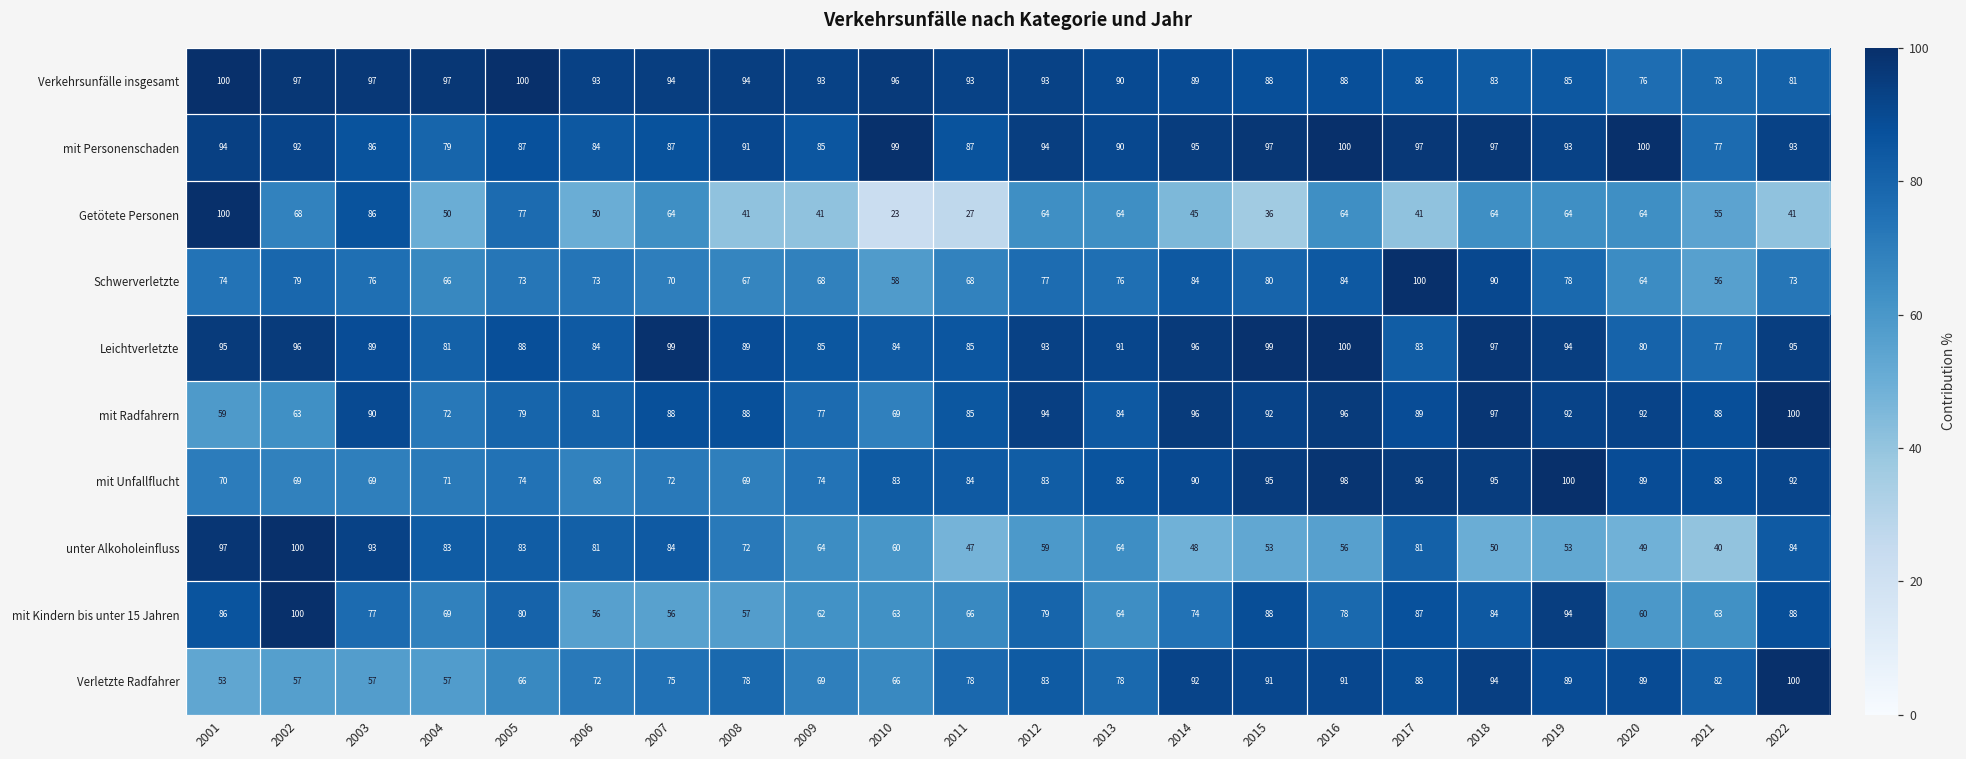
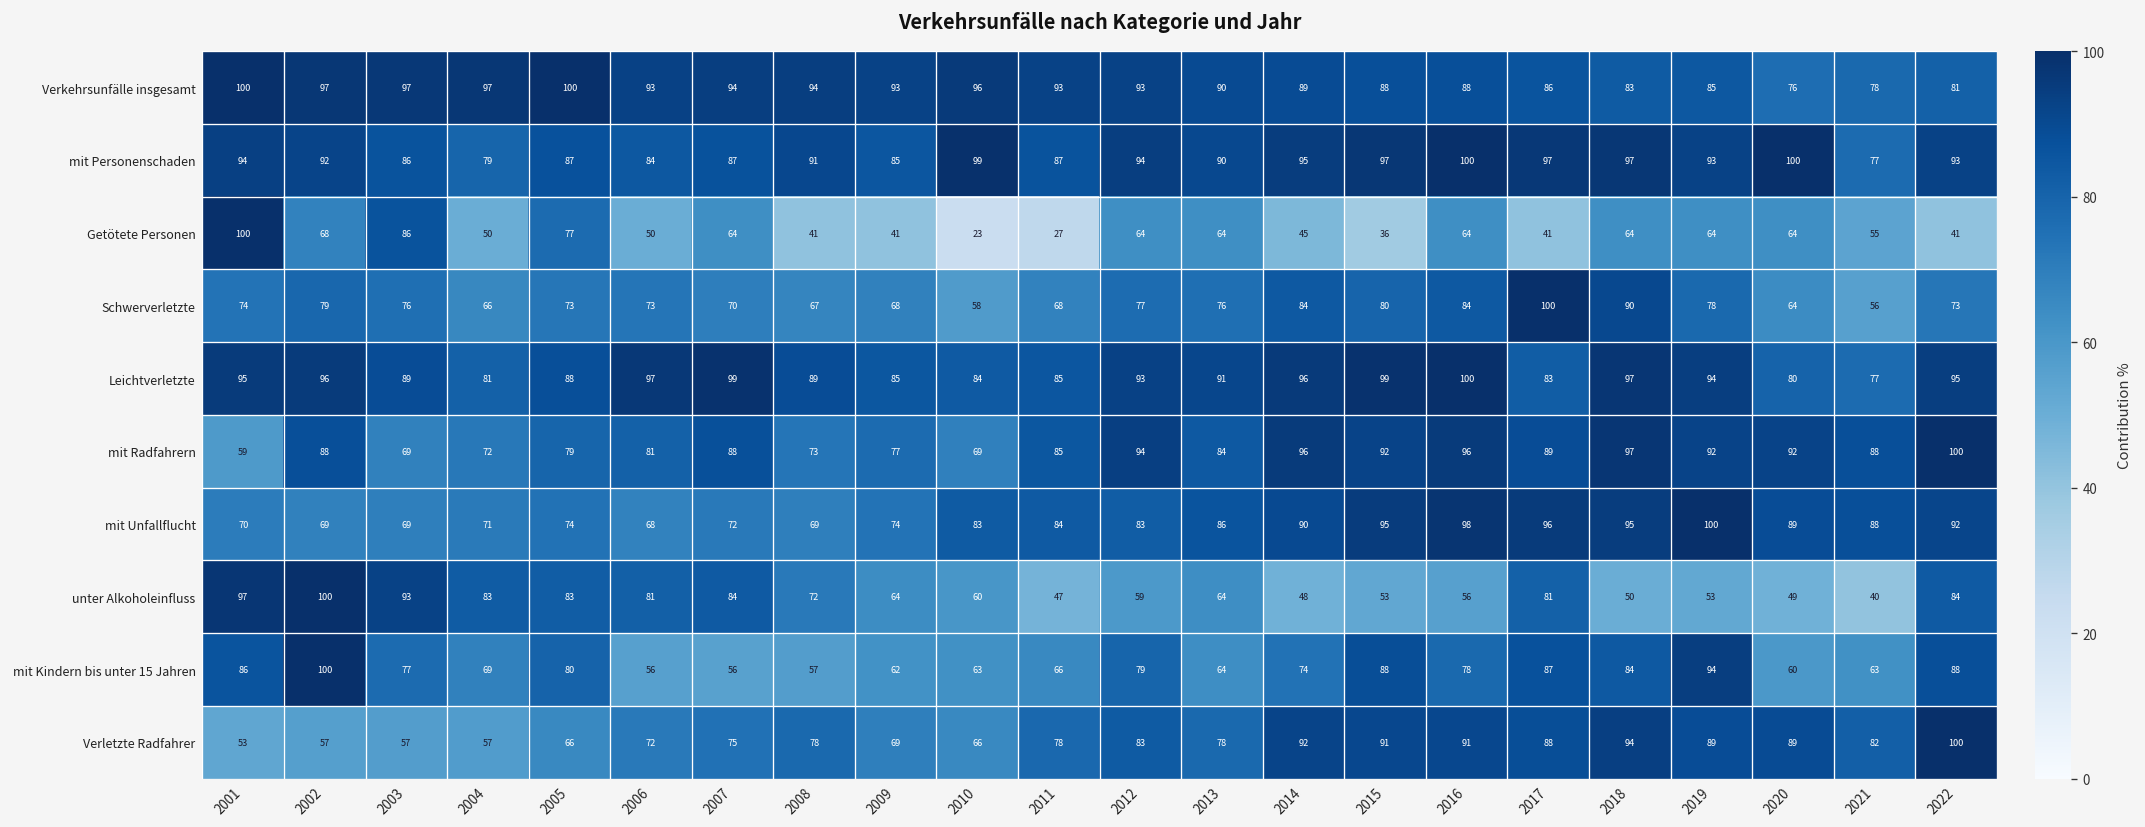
Leichtverletzte, 2006: 84 -> 97
mit Radfahrern, 2002: 63 -> 88
mit Radfahrern, 2003: 90 -> 69
mit Radfahrern, 2008: 88 -> 73
